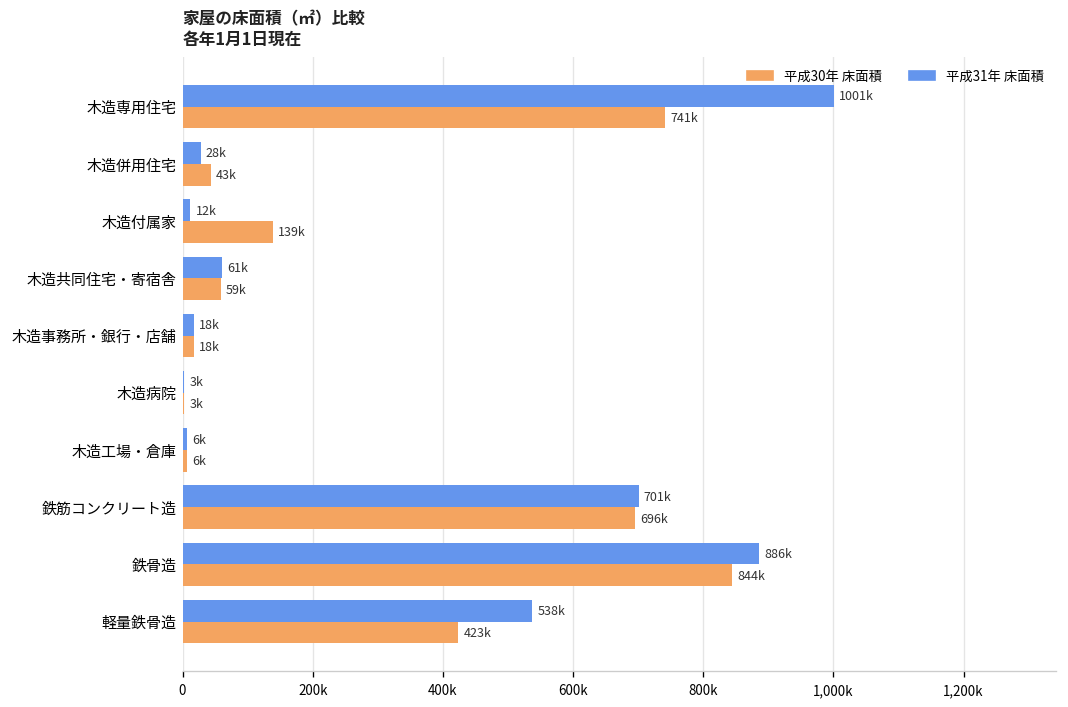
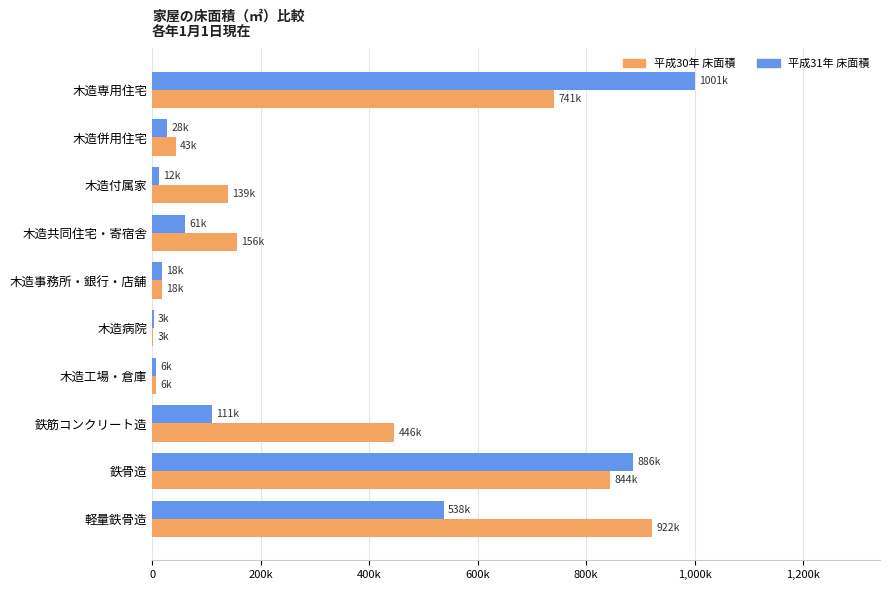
平成30年 床面積, 木造共同住宅・寄宿舎: 59k -> 156k
平成31年 床面積, 鉄筋コンクリート造: 701k -> 111k
平成30年 床面積, 鉄筋コンクリート造: 696k -> 446k
平成30年 床面積, 軽量鉄骨造: 423k -> 922k
